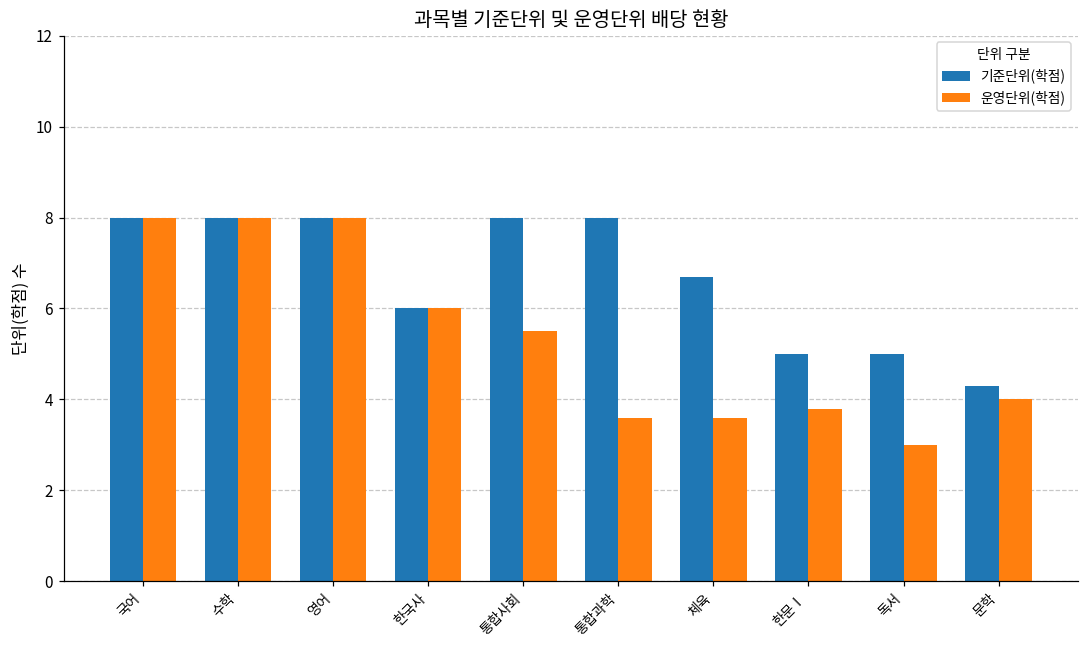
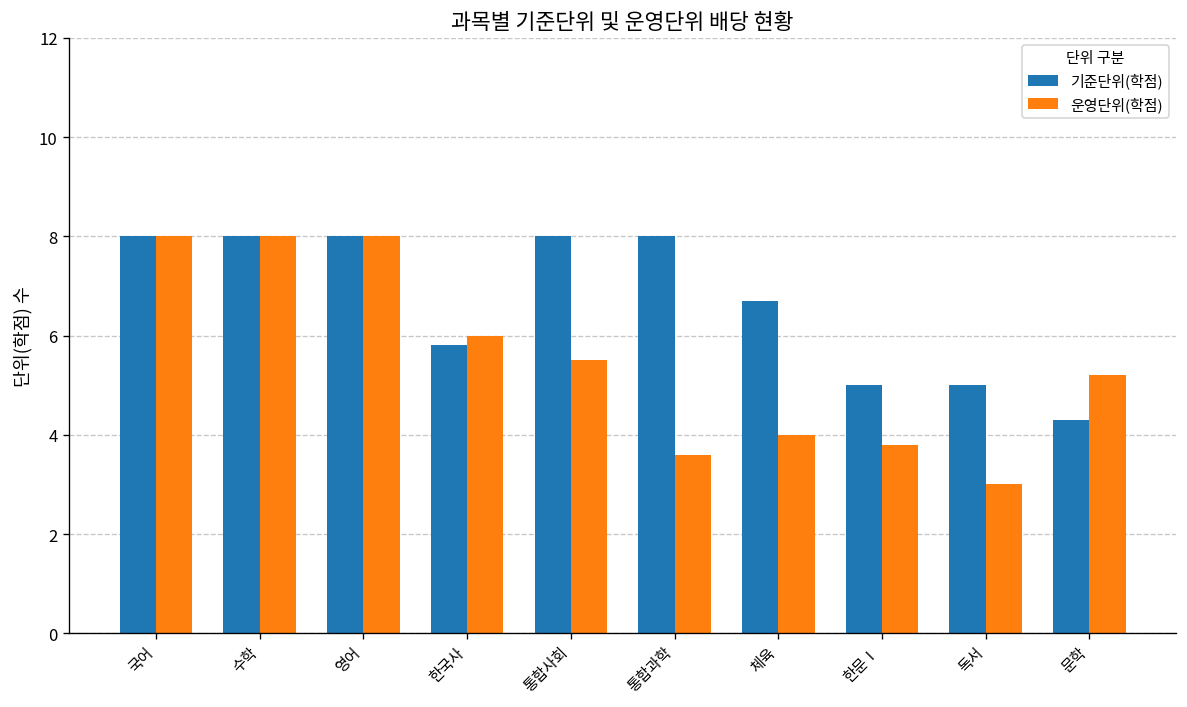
기준단위(학점), 한국사: 6.0 -> 5.8
운영단위(학점), 체육: 3.6 -> 4.0
운영단위(학점), 문학: 4.0 -> 5.2
